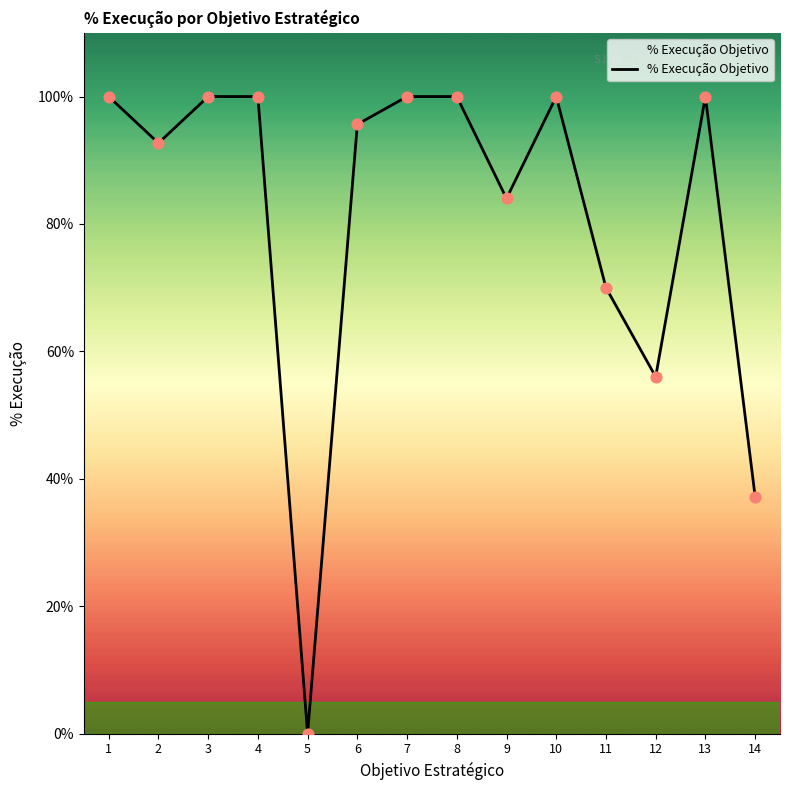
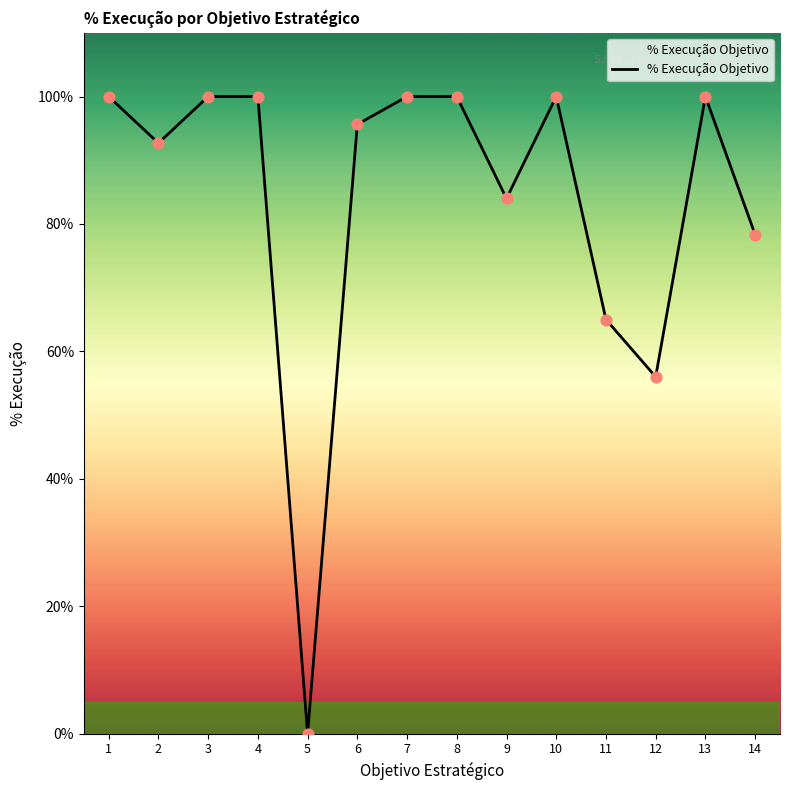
11: 70% -> 65%
14: 37% -> 78%
